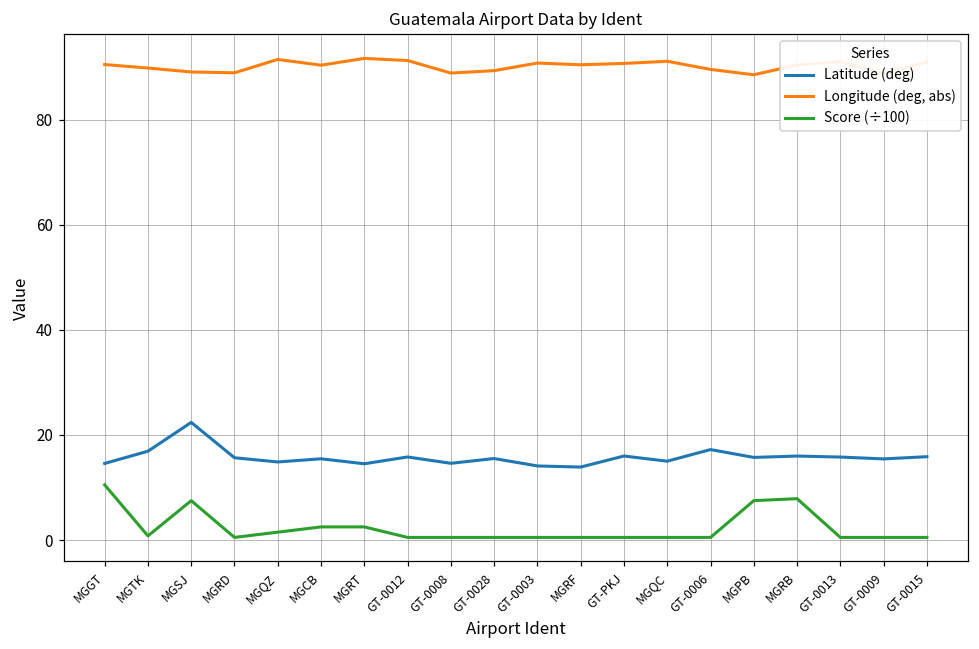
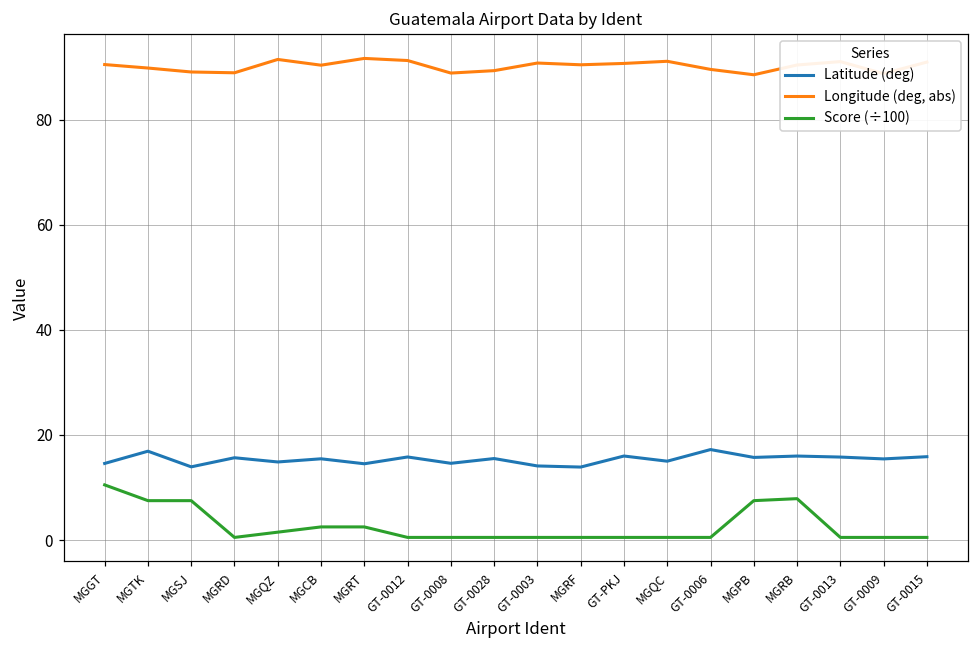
Score (÷100), MGTK: 1 -> 8
Latitude (deg), MGSJ: 22 -> 14
